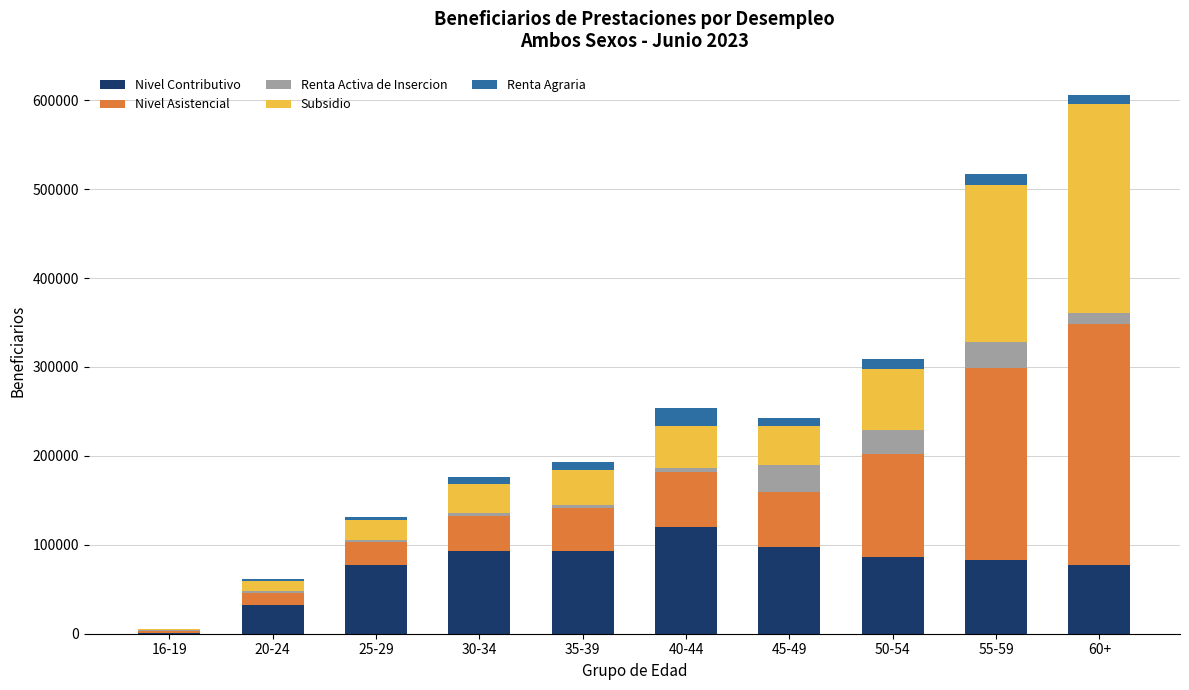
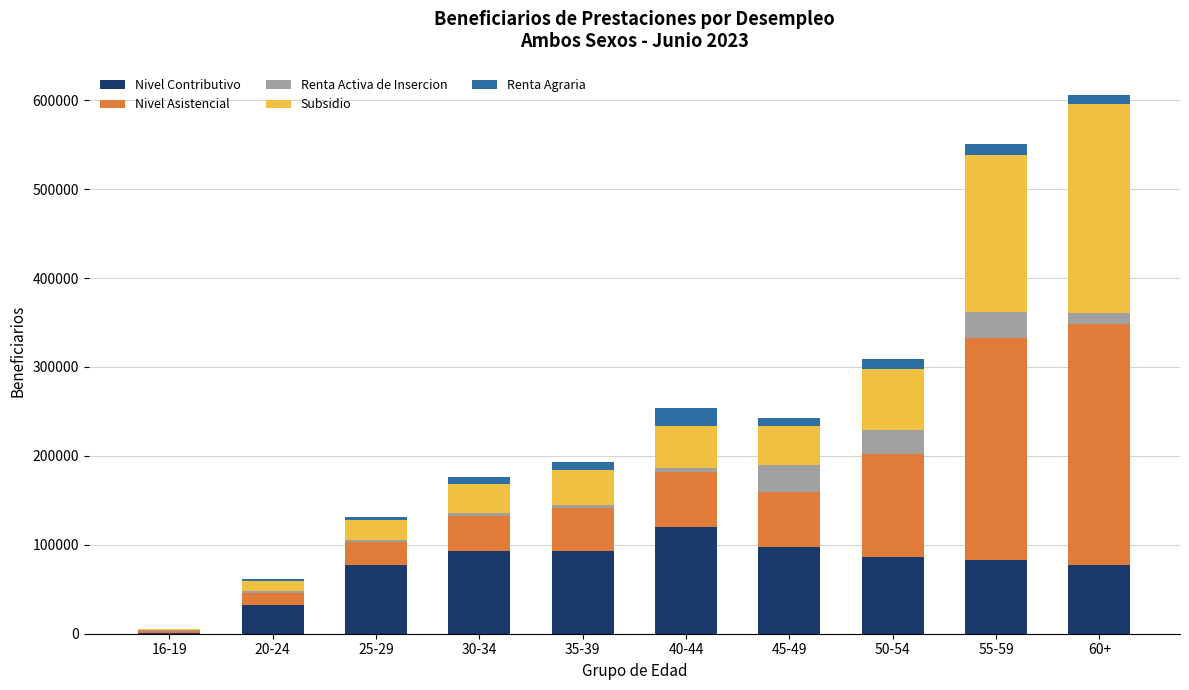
Nivel Asistencial, 55-59: 220000 -> 250000
